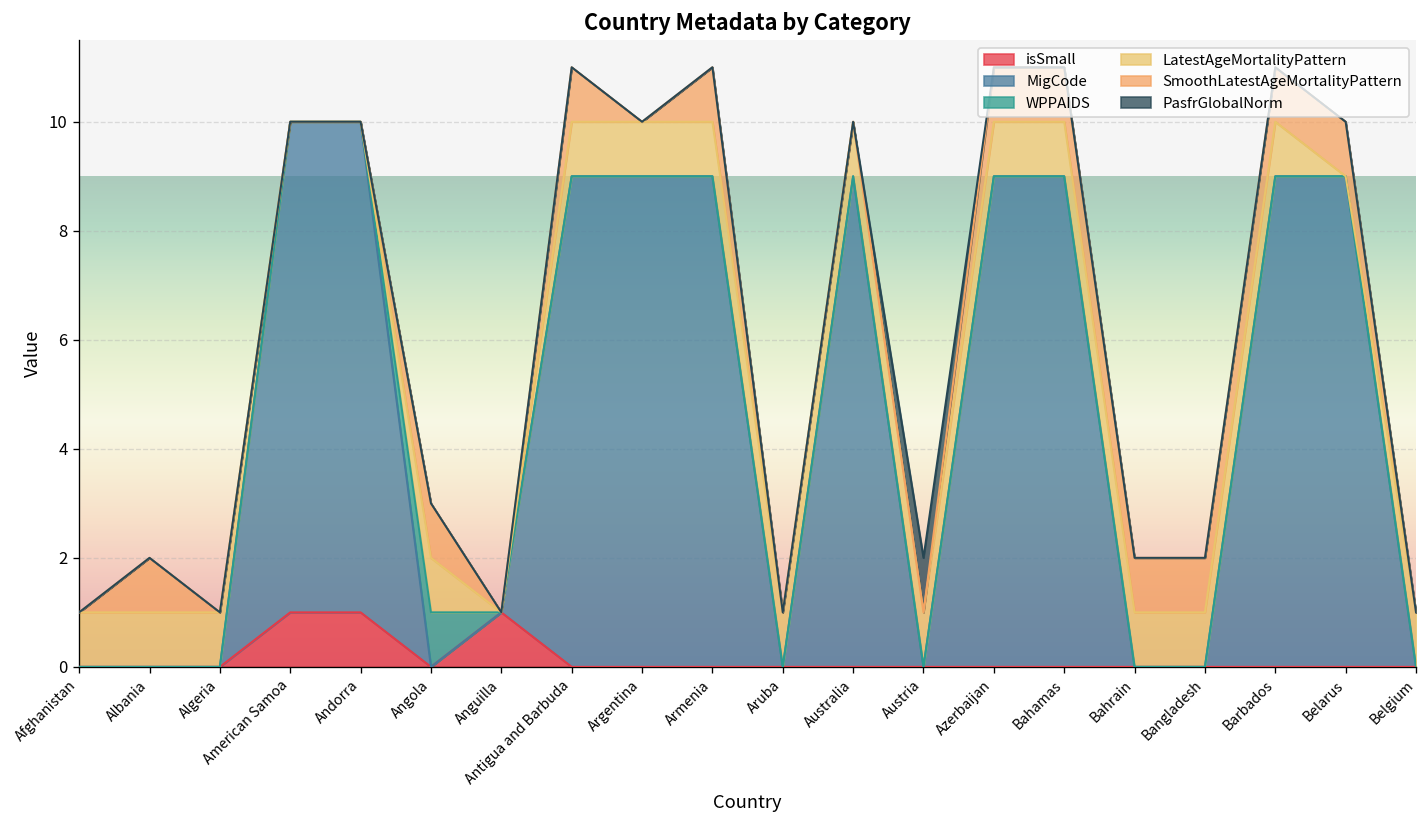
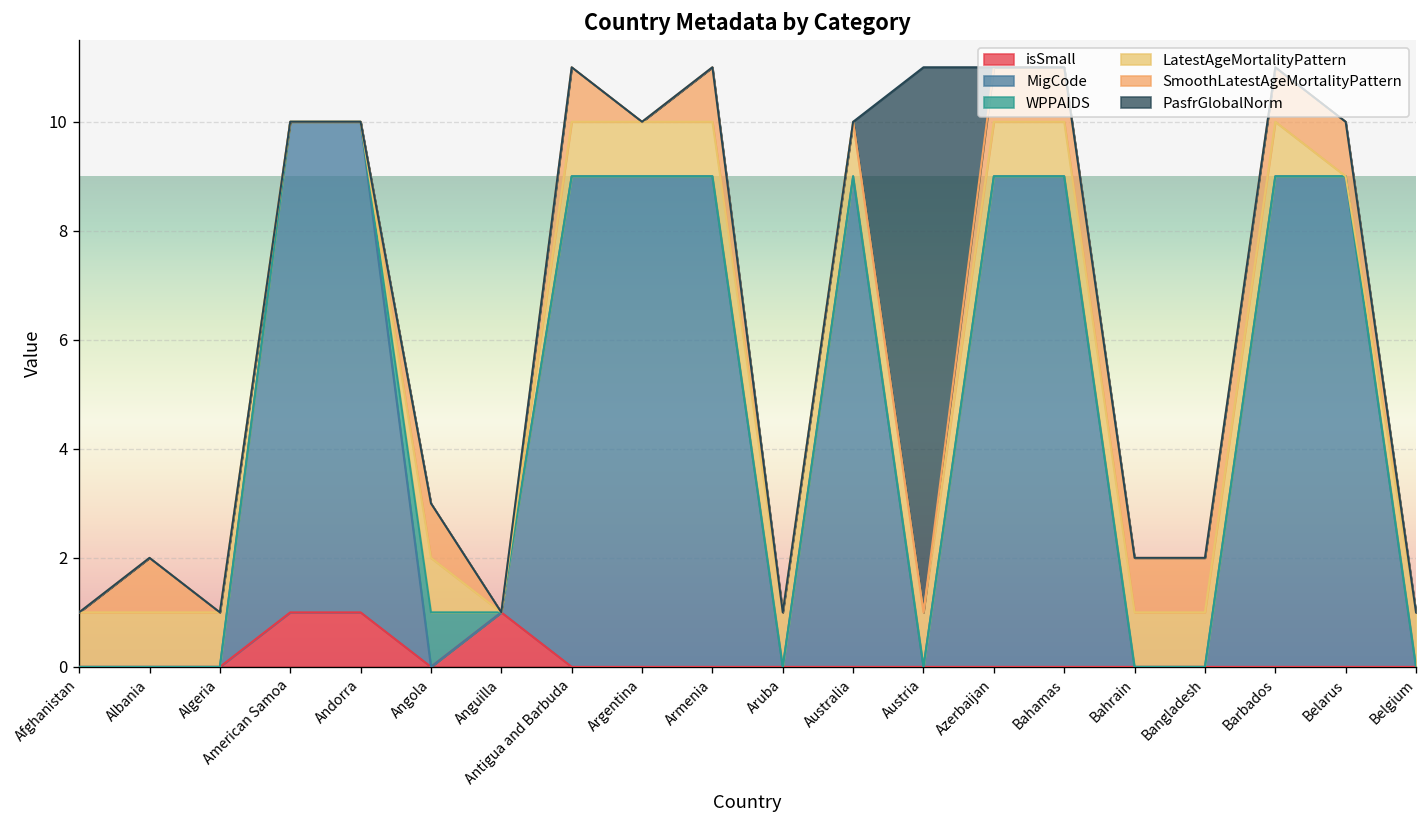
PasfrGlobalNorm, Austria: 1 -> 10
